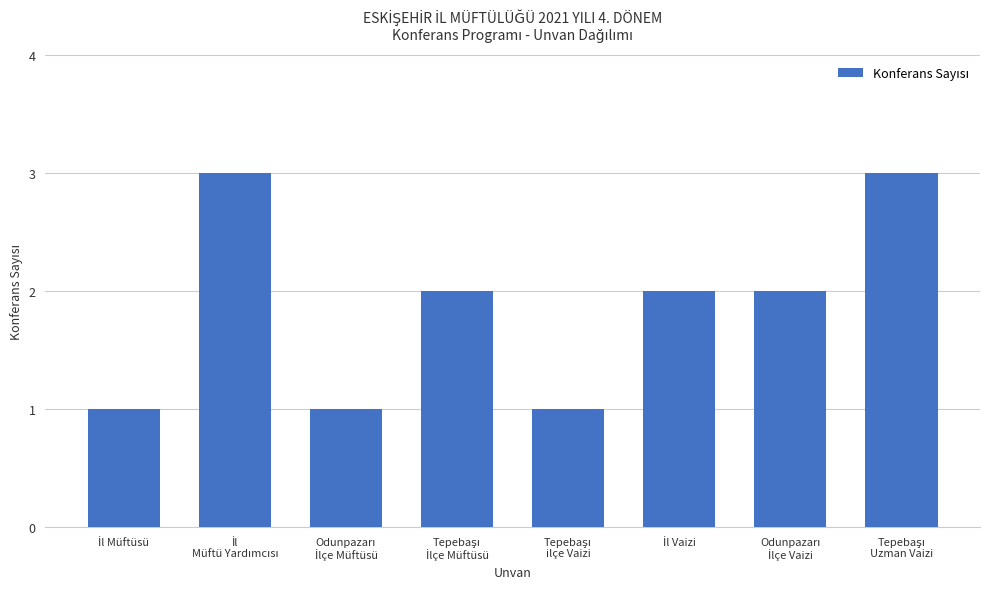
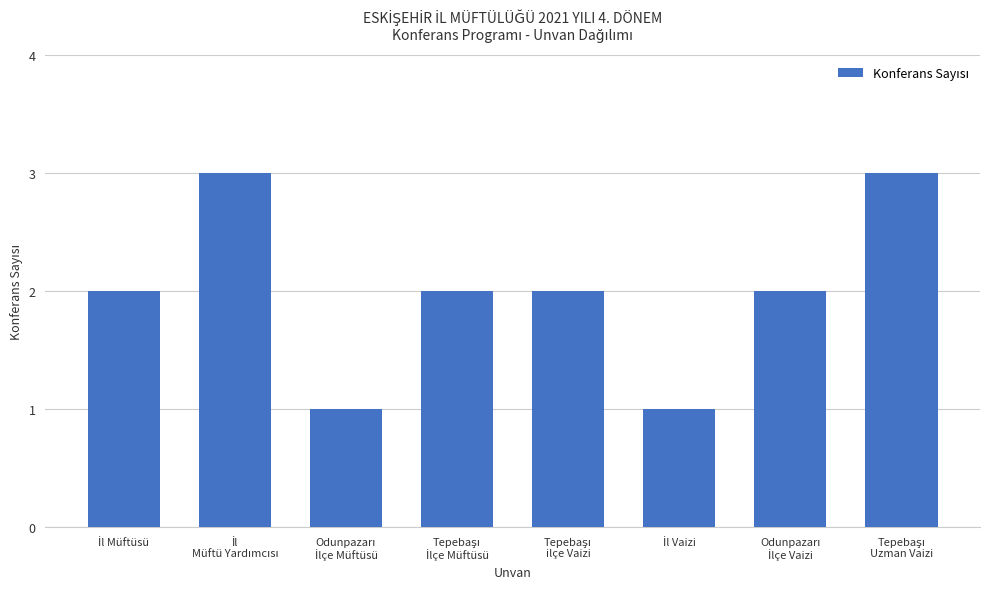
İl Müftüsü: 1 -> 2
Tepebaşı ilçe Vaizi: 1 -> 2
İl Vaizi: 2 -> 1
